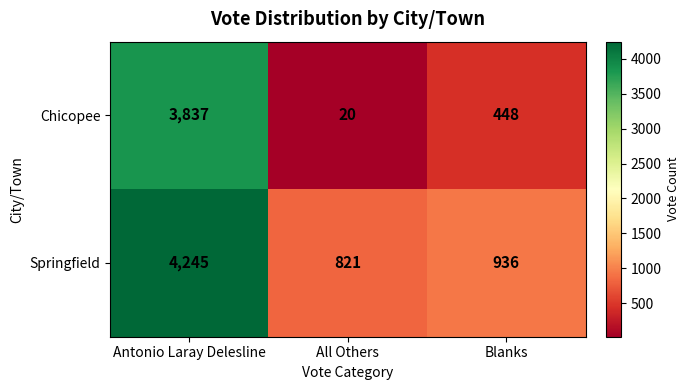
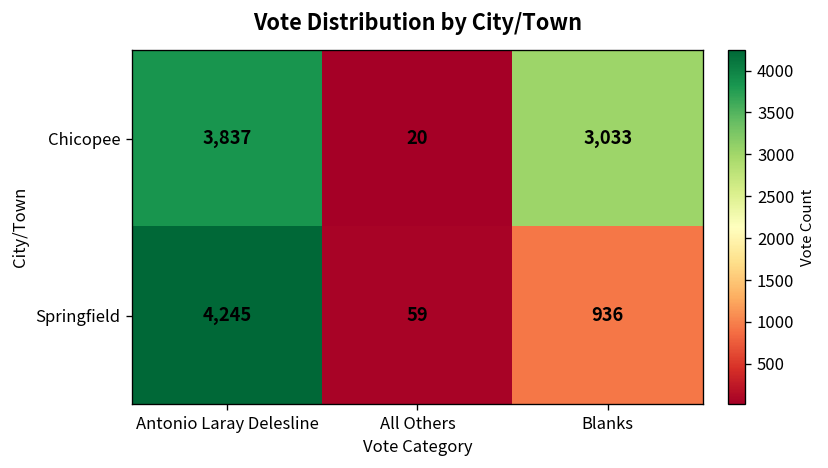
Chicopee, Blanks: 448 -> 3,033
Springfield, All Others: 821 -> 59
